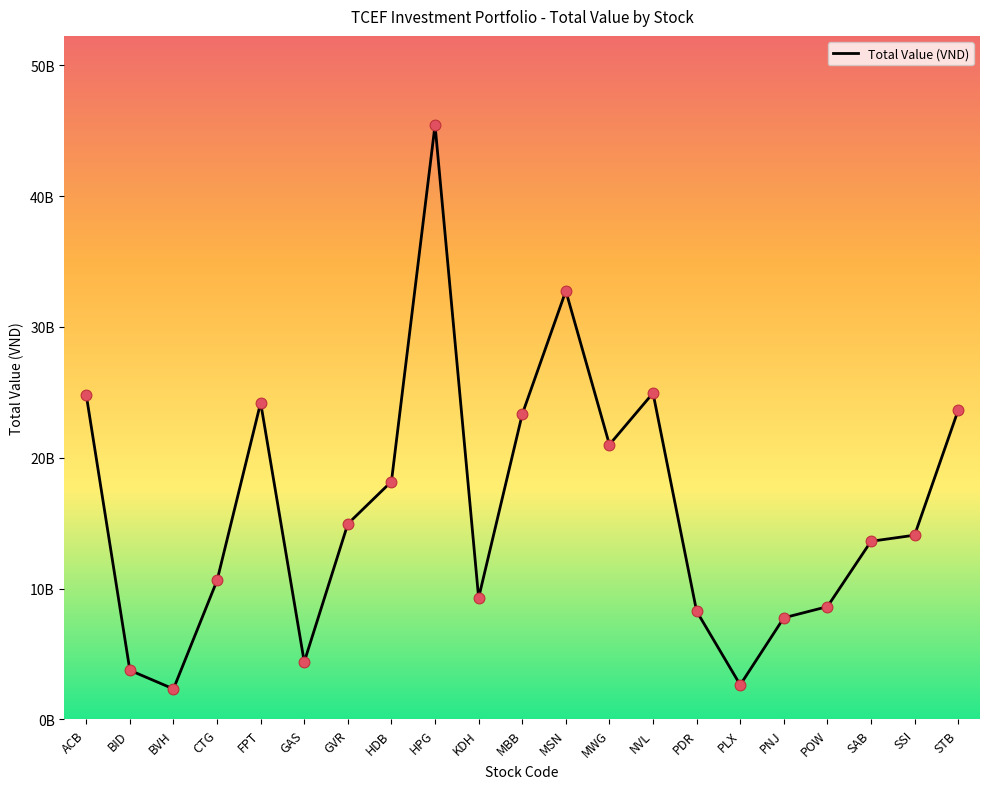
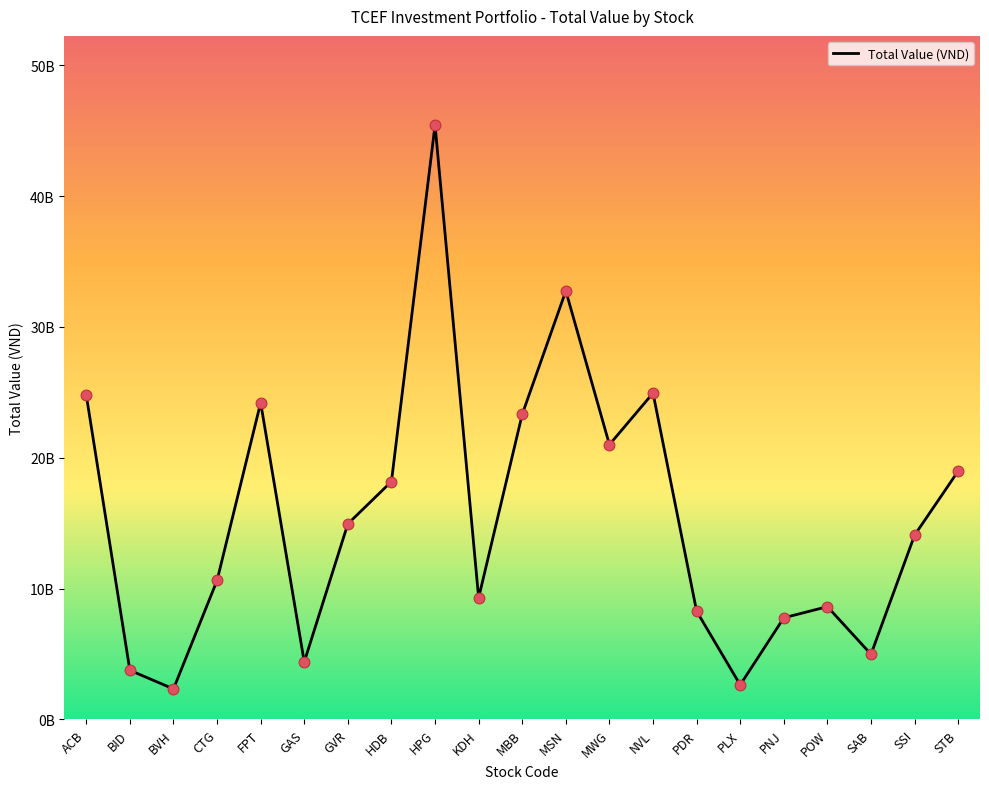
SAB: 13600000000 -> 5000000000
STB: 23600000000 -> 19000000000
